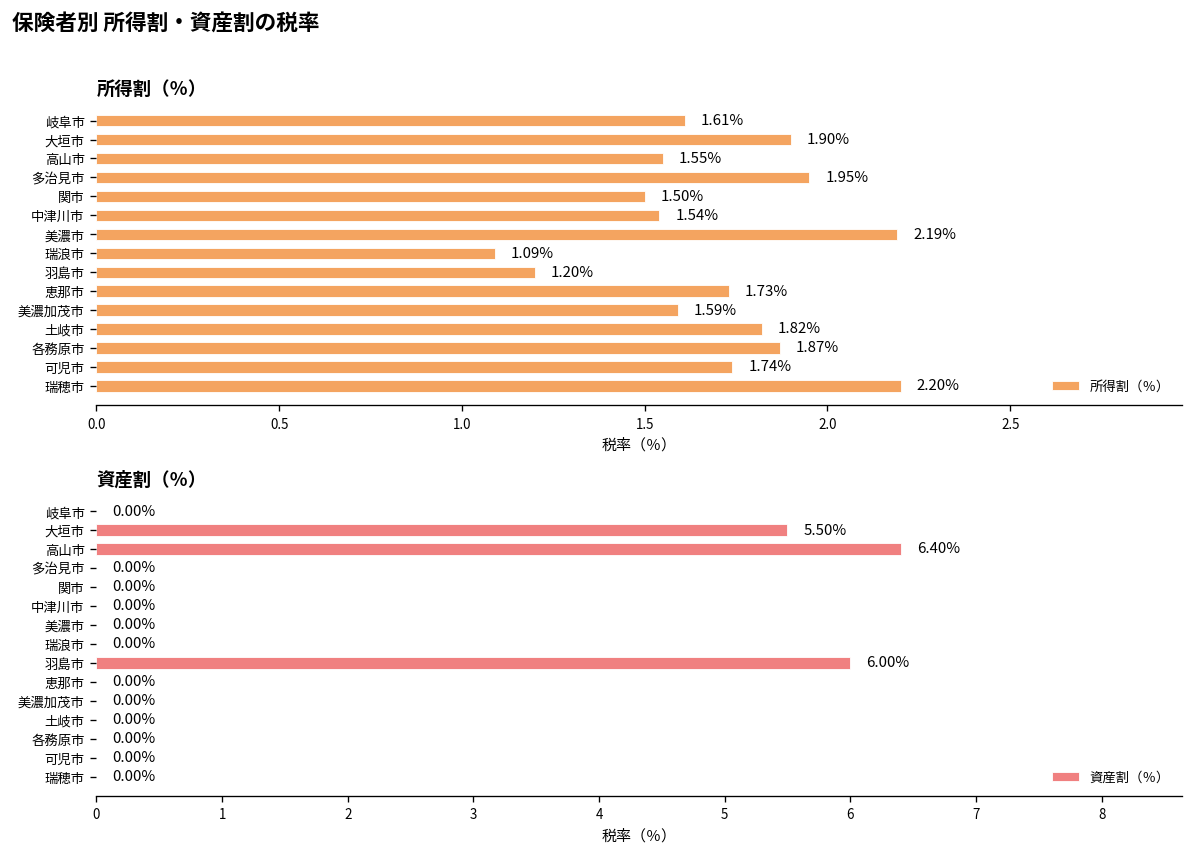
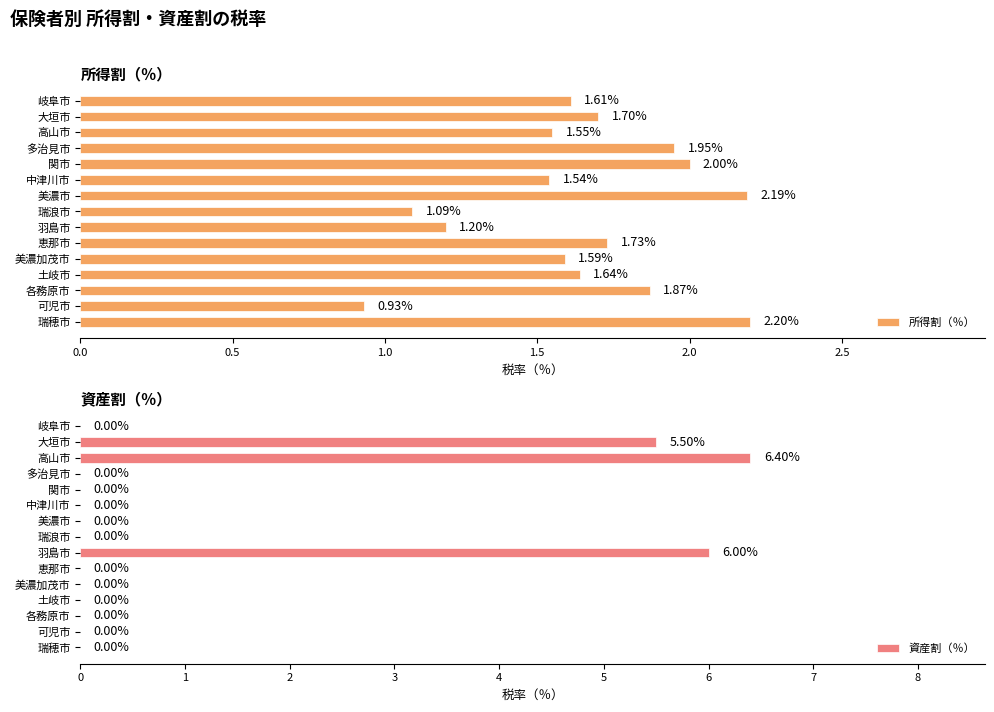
所得割（％）, 大垣市: 1.90% -> 1.70%
所得割（％）, 関市: 1.50% -> 2.00%
所得割（％）, 土岐市: 1.82% -> 1.64%
所得割（％）, 可児市: 1.74% -> 0.93%
